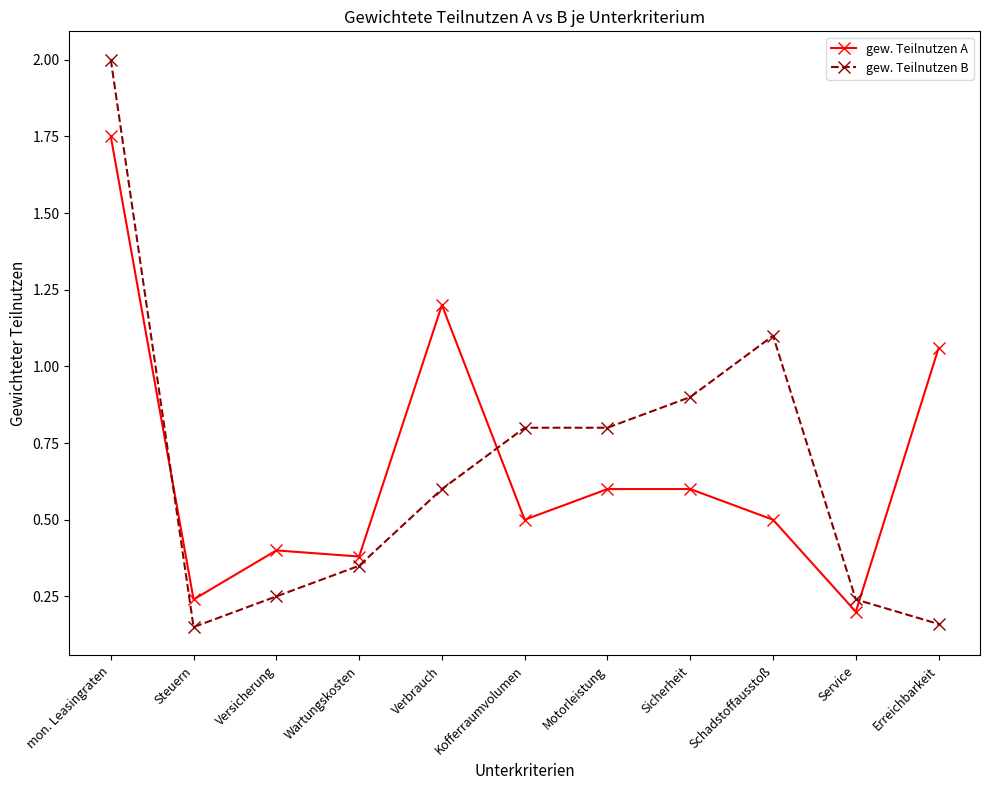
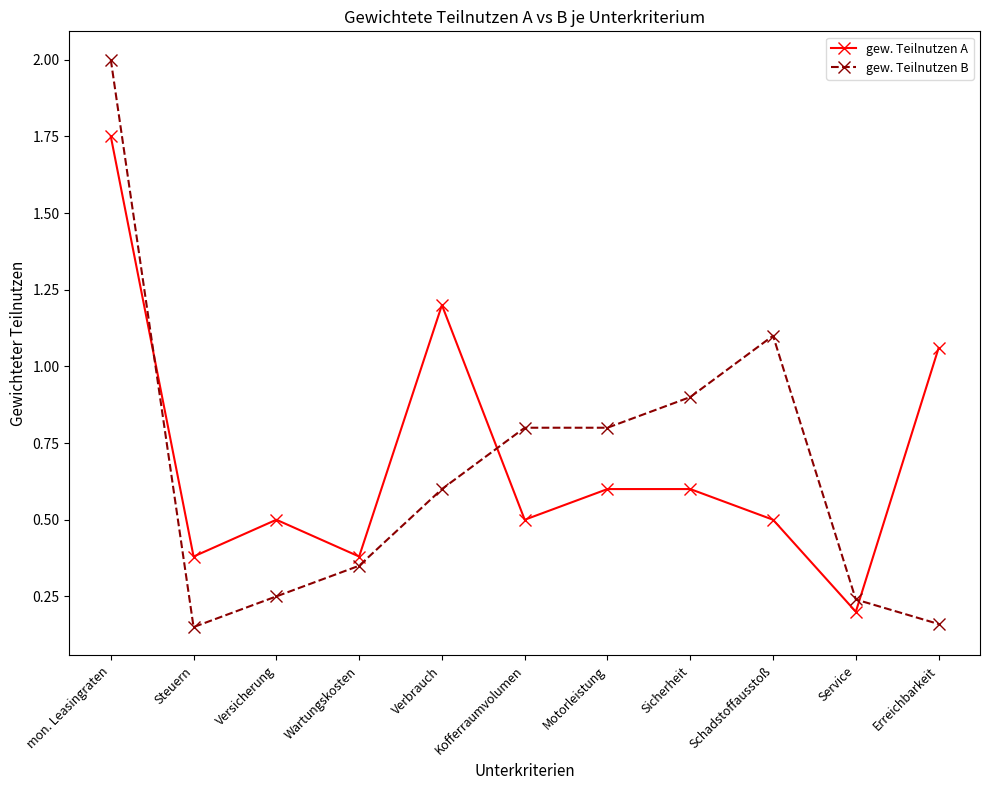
gew. Teilnutzen A, Steuern: 0.24 -> 0.38
gew. Teilnutzen A, Versicherung: 0.4 -> 0.5
